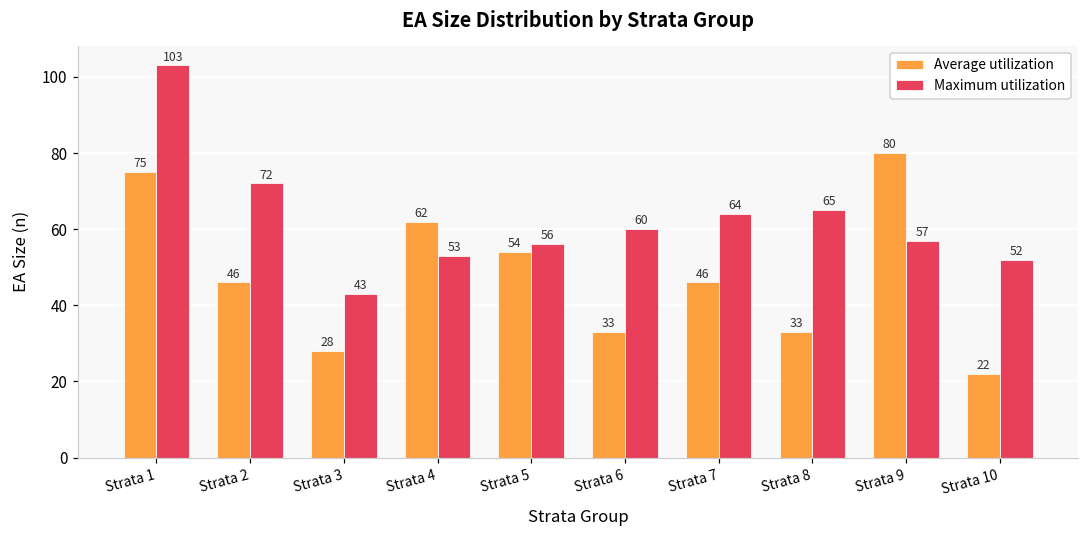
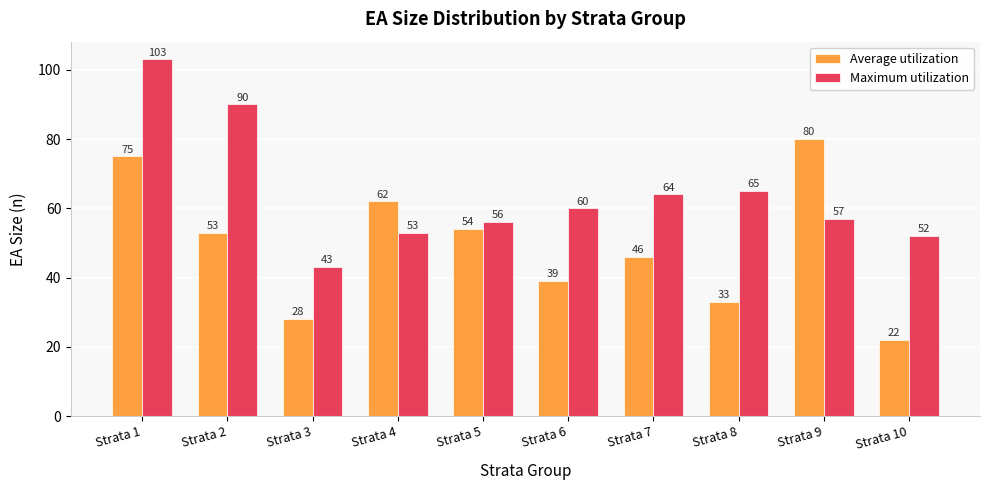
Average utilization, Strata 2: 46 -> 53
Maximum utilization, Strata 2: 72 -> 90
Average utilization, Strata 6: 33 -> 39
